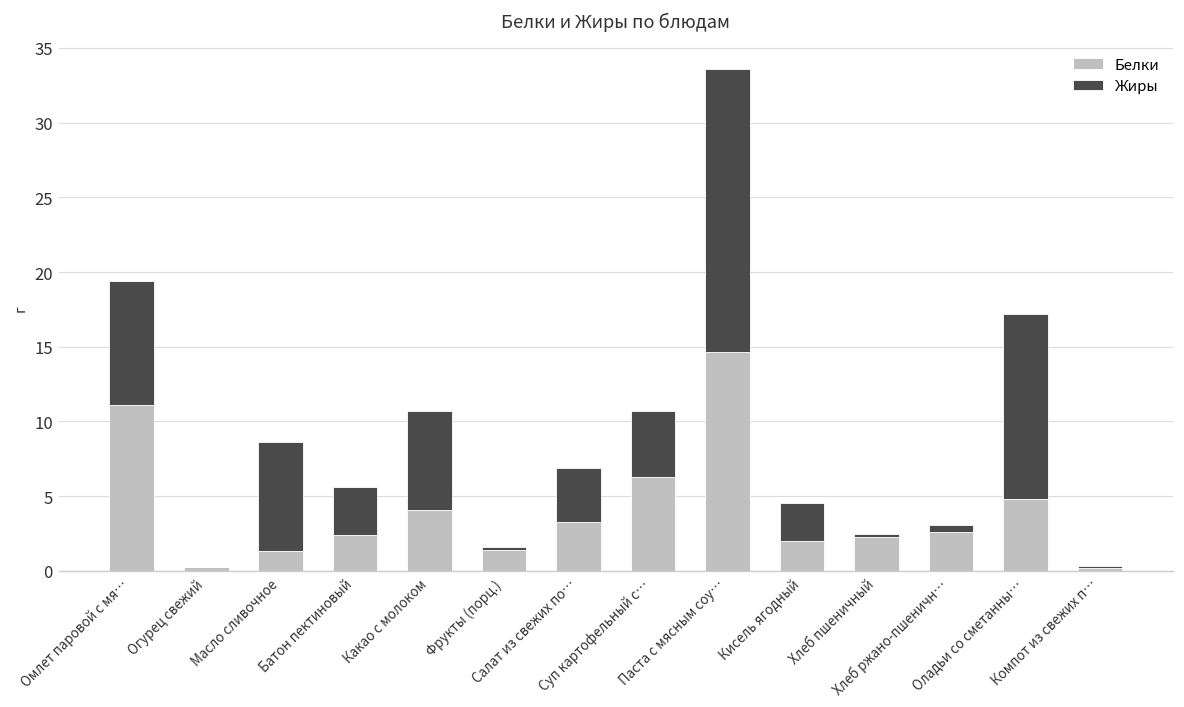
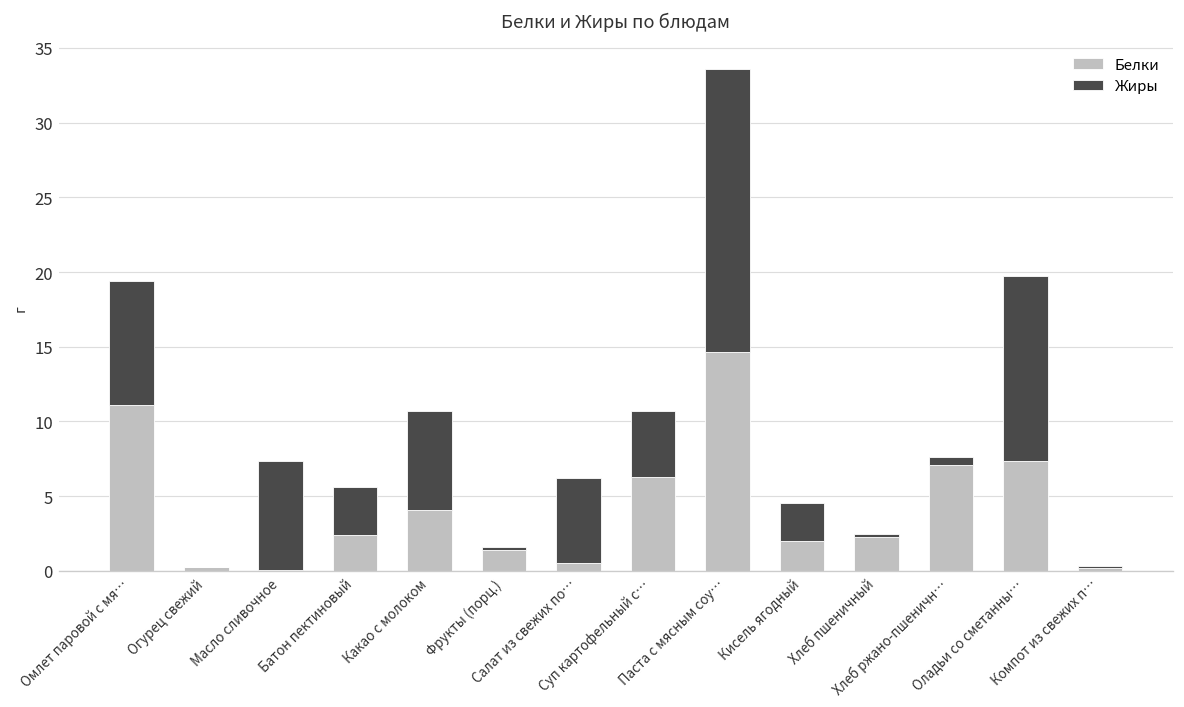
Белки, Масло сливочное: 1.4 -> 0.1
Белки, Салат из свежих по…: 3.3 -> 0.5
Жиры, Салат из свежих по…: 3.6 -> 5.7
Белки, Хлеб ржано-пшеничн…: 2.6 -> 7.1
Белки, Оладьи со сметанны…: 4.8 -> 7.4
